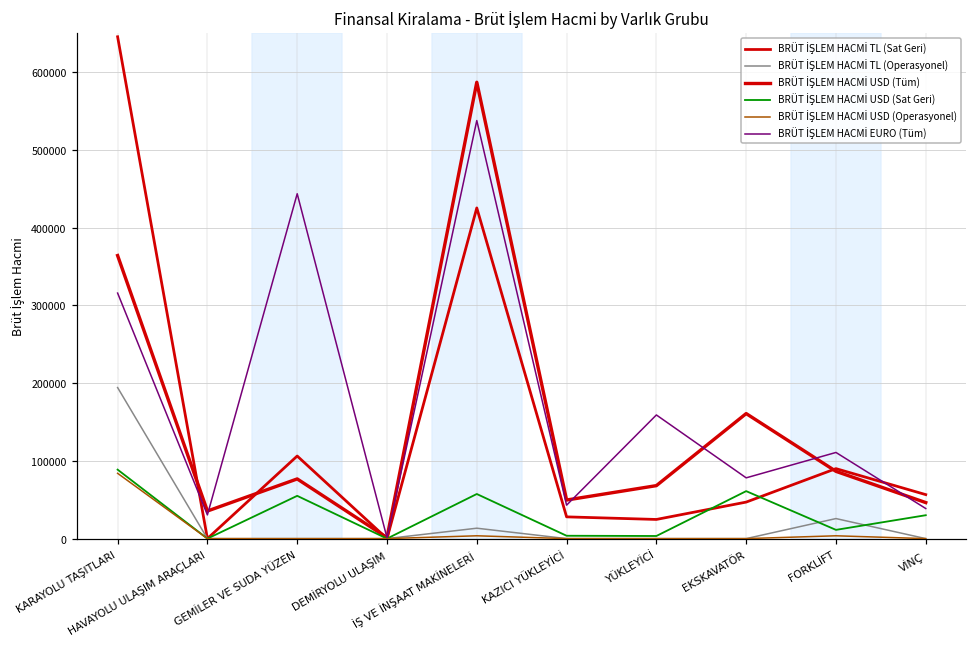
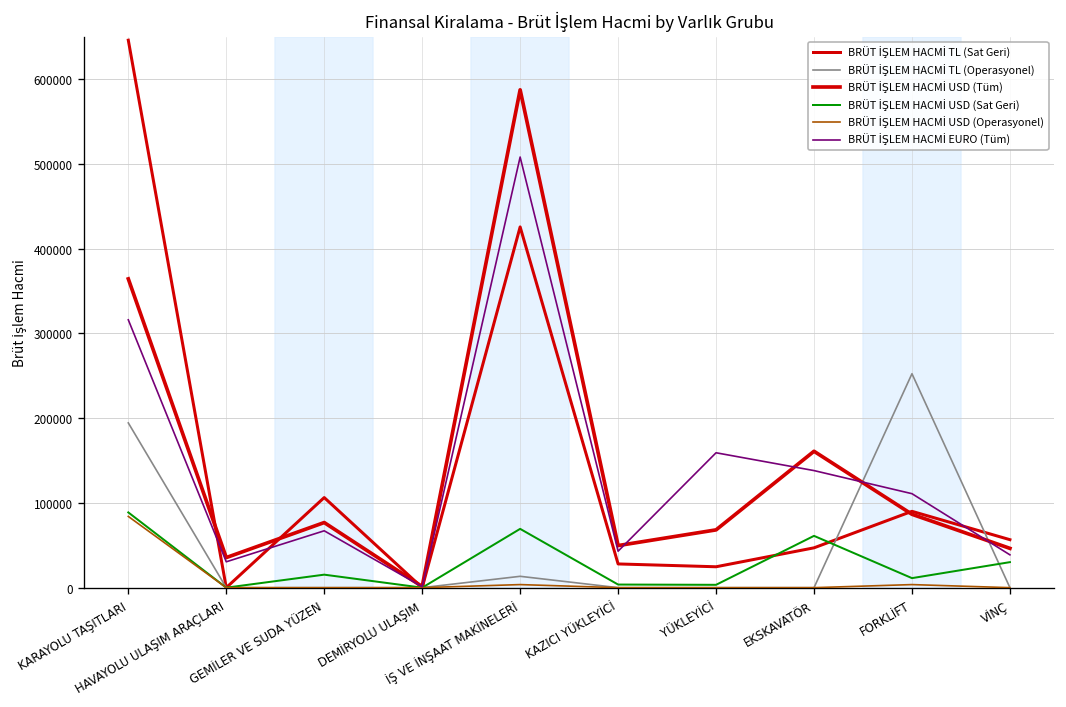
BRÜT İŞLEM HACMİ USD (Sat Geri), GEMİLER VE SUDA YÜZEN: 60000 -> 20000
BRÜT İŞLEM HACMİ EURO (Tüm), GEMİLER VE SUDA YÜZEN: 440000 -> 70000
BRÜT İŞLEM HACMİ USD (Sat Geri), İŞ VE İNŞAAT MAKİNELERİ: 60000 -> 70000
BRÜT İŞLEM HACMİ EURO (Tüm), İŞ VE İNŞAAT MAKİNELERİ: 540000 -> 510000
BRÜT İŞLEM HACMİ EURO (Tüm), EKSKAVATÖR: 80000 -> 140000
BRÜT İŞLEM HACMİ TL (Operasyonel), FORKLİFT: 30000 -> 250000
